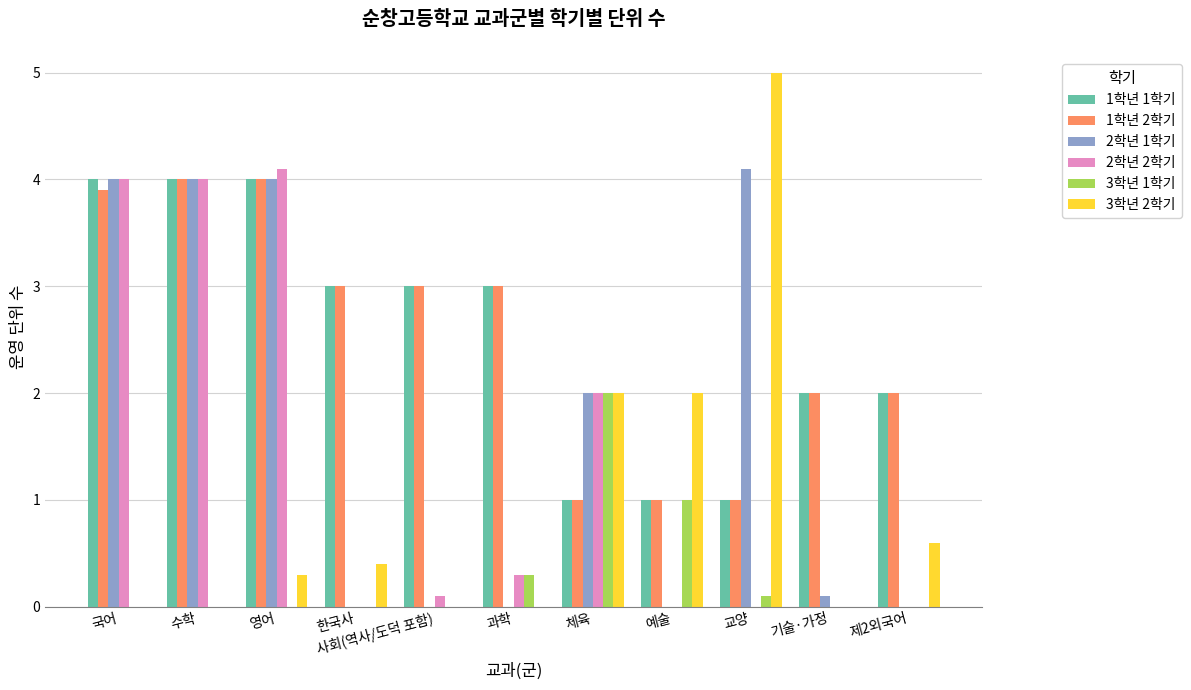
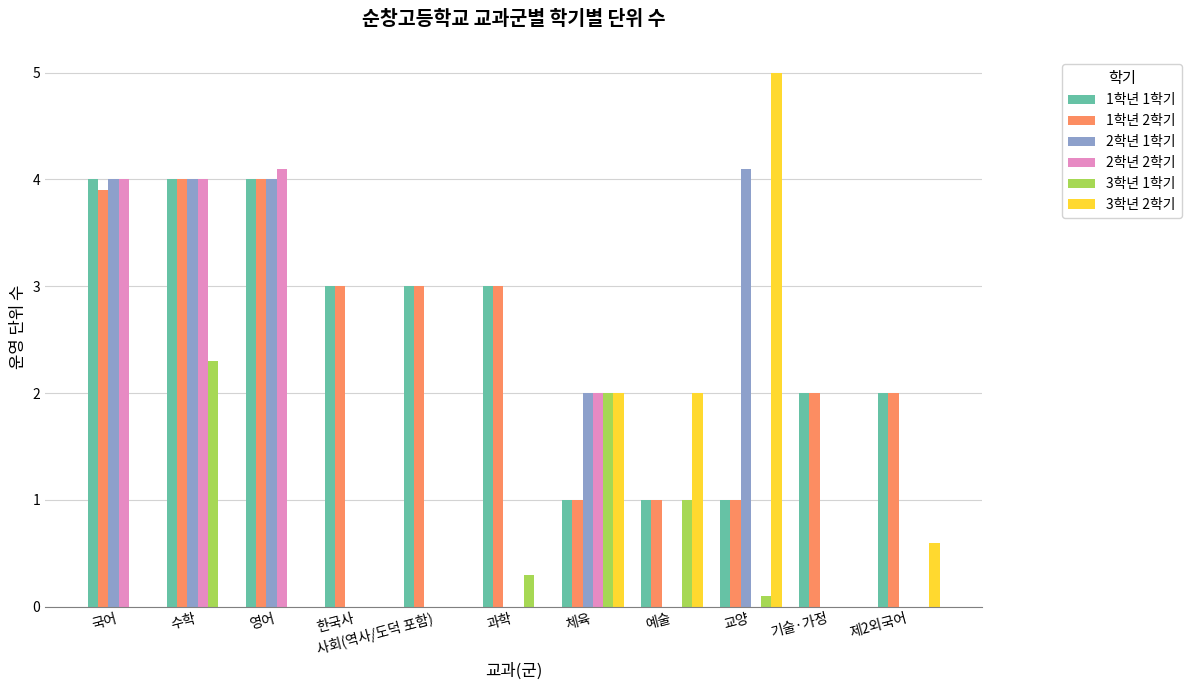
3학년 1학기, 수학: 0.0 -> 2.3
3학년 2학기, 영어: 0.3 -> 0.0
3학년 2학기, 한국사: 0.4 -> 0.0
2학년 2학기, 사회(역사/도덕 포함): 0.1 -> 0.0
2학년 2학기, 과학: 0.3 -> 0.0
2학년 1학기, 기술·가정: 0.1 -> 0.0
